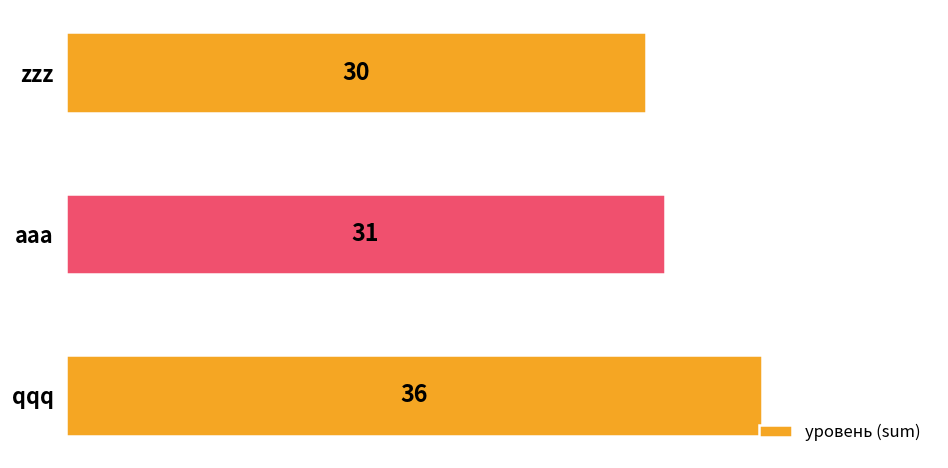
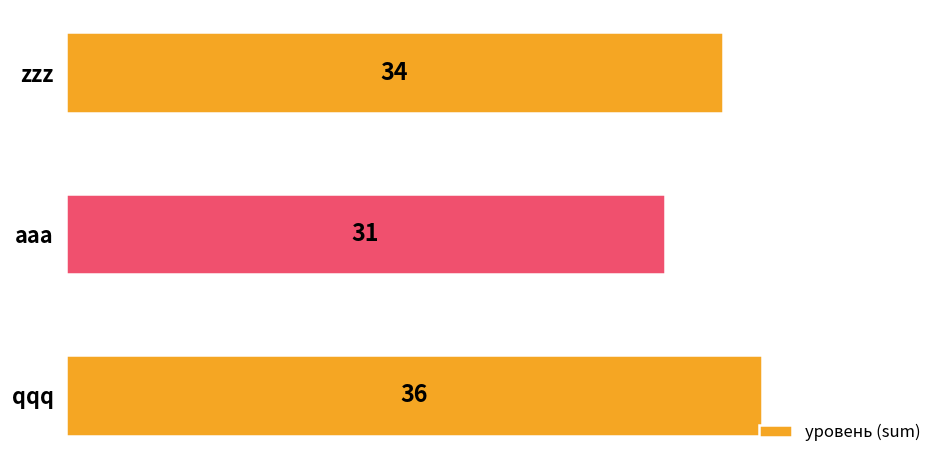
zzz: 30 -> 34
